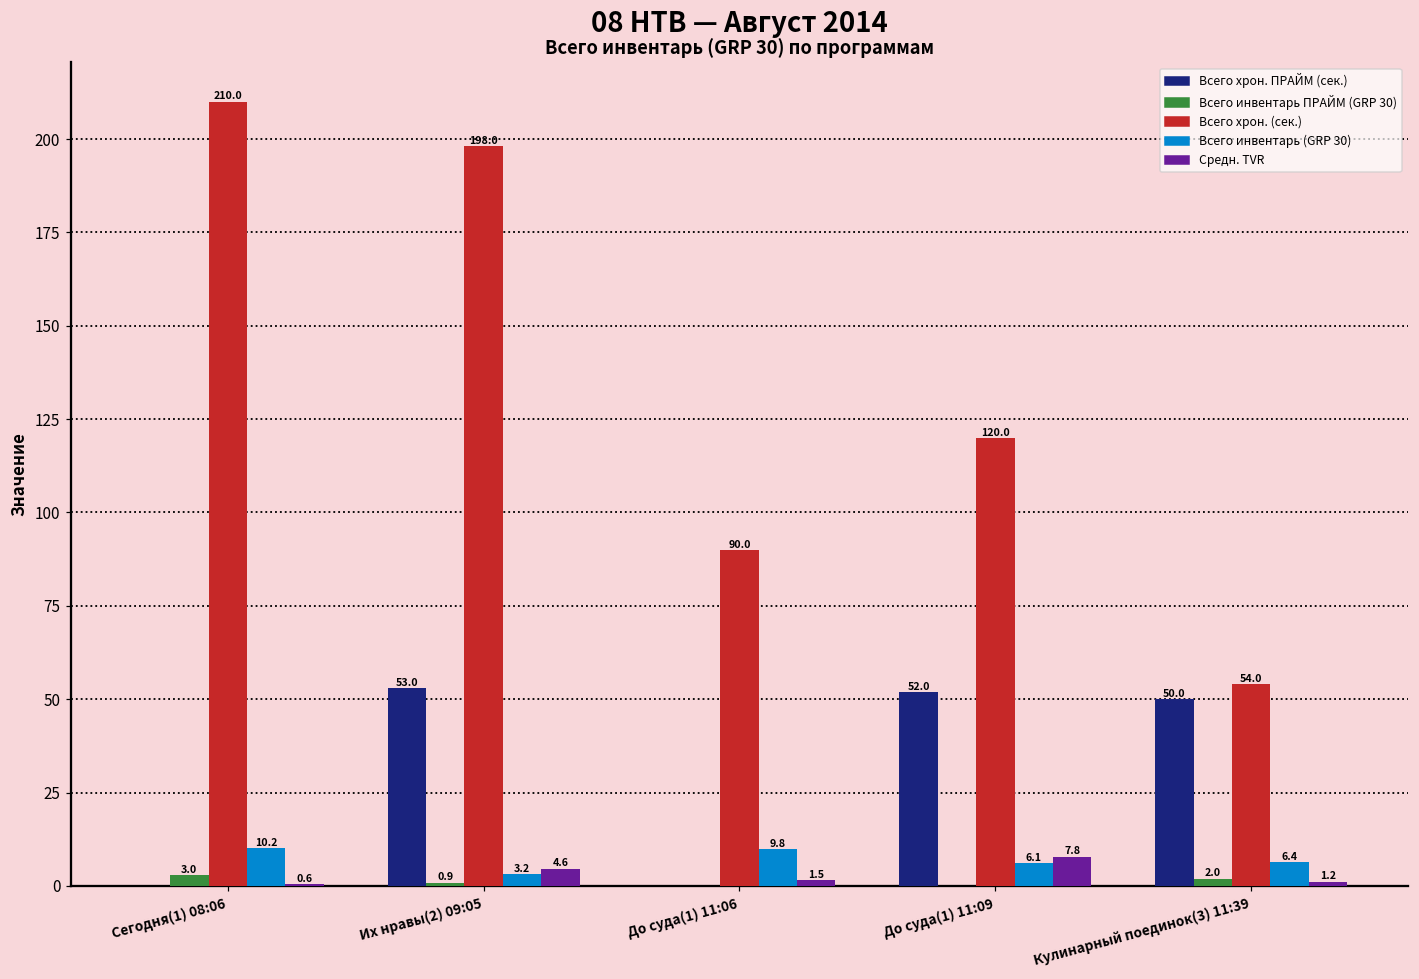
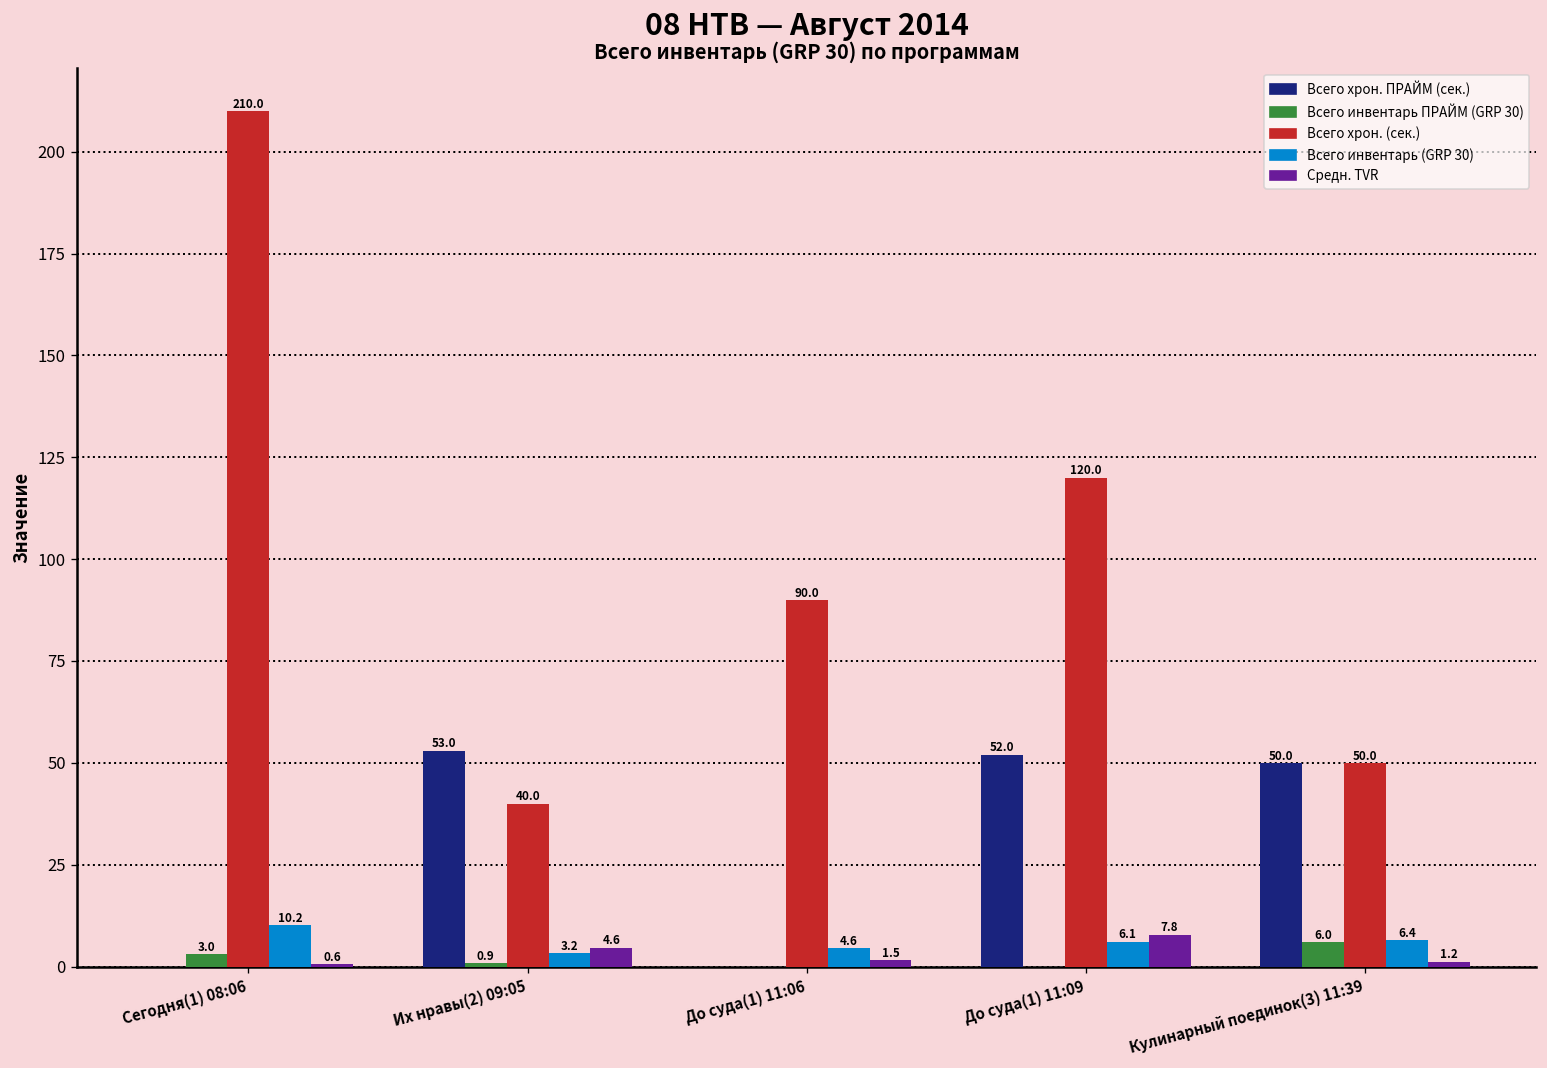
Всего хрон. (сек.), Их нравы(2) 09:05: 198.0 -> 40.0
Всего инвентарь (GRP 30), До суда(1) 11:06: 9.8 -> 4.6
Всего инвентарь ПРАЙМ (GRP 30), Кулинарный поединок(3) 11:39: 2.0 -> 6.0
Всего хрон. (сек.), Кулинарный поединок(3) 11:39: 54.0 -> 50.0
